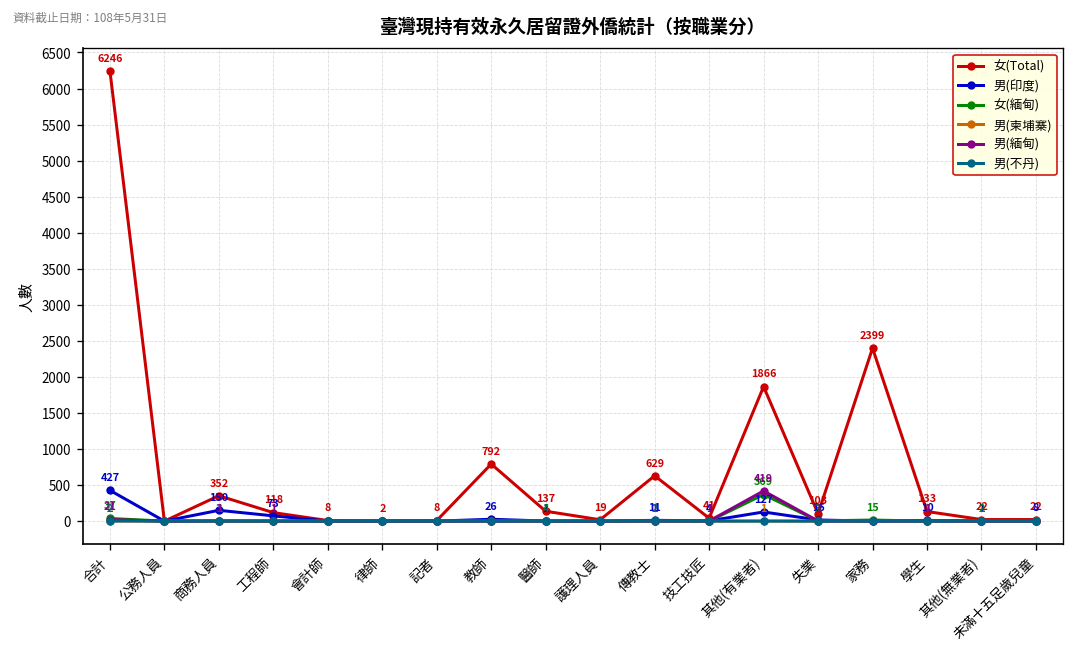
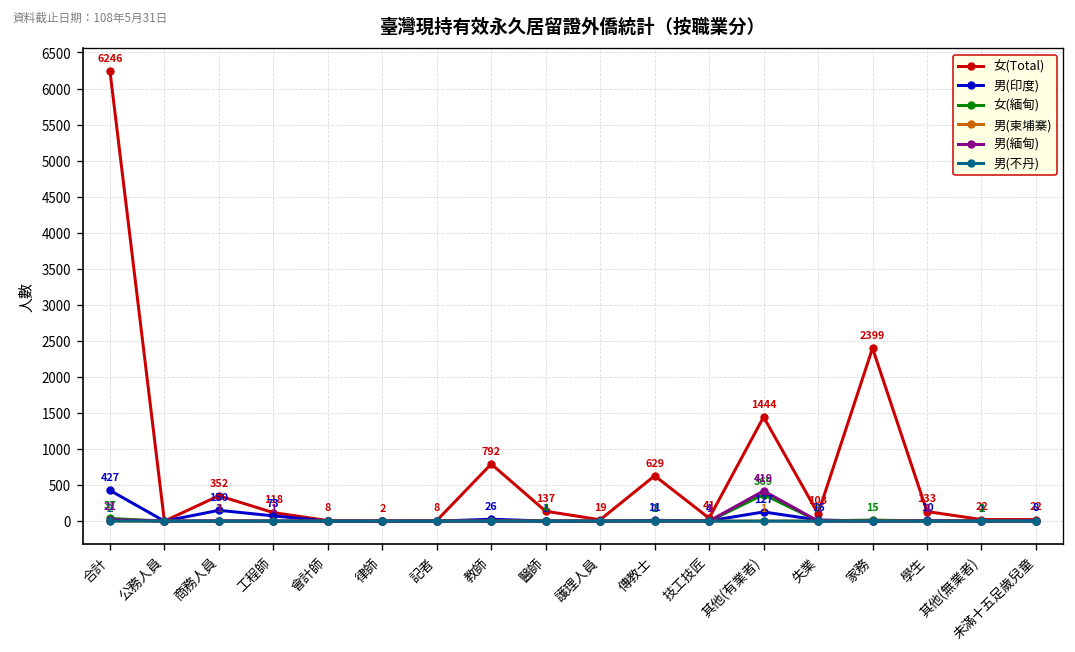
女(Total), 其他(有業者): 1866 -> 1444
